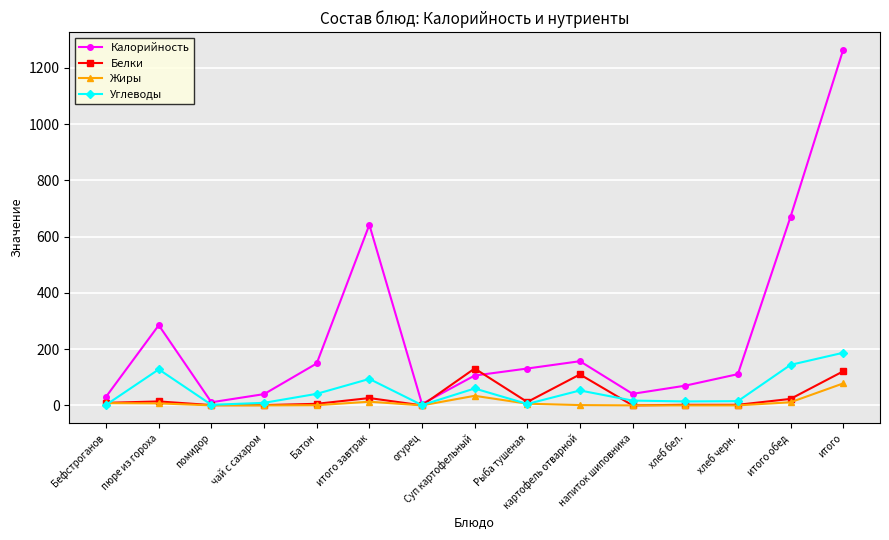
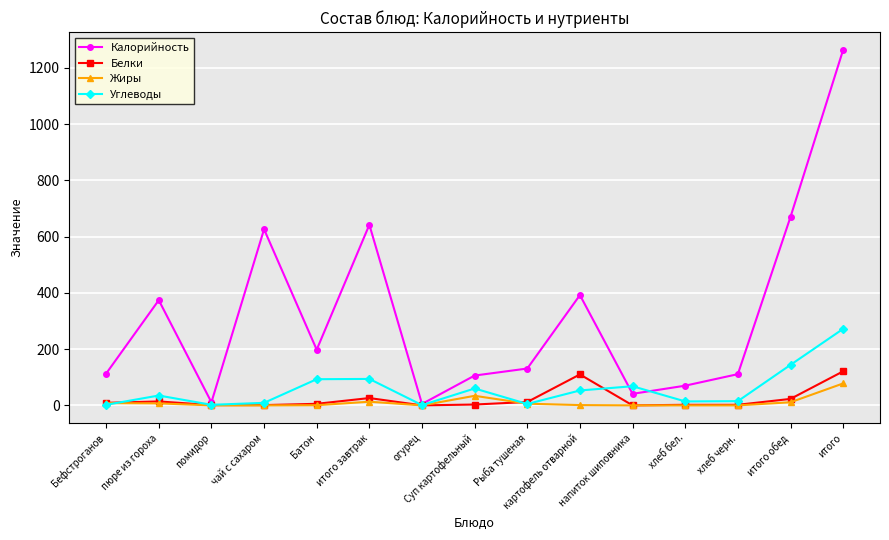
Калорийность, Бефстроганов: 30 -> 110
Калорийность, пюре из гороха: 290 -> 370
Углеводы, пюре из гороха: 130 -> 40
Калорийность, чай с сахаром: 40 -> 630
Калорийность, Батон: 150 -> 200
Углеводы, Батон: 40 -> 90
Белки, Суп картофельный: 130 -> 0
Калорийность, картофель отварной: 160 -> 390
Углеводы, напиток шиповника: 20 -> 70
Углеводы, итого: 190 -> 270
